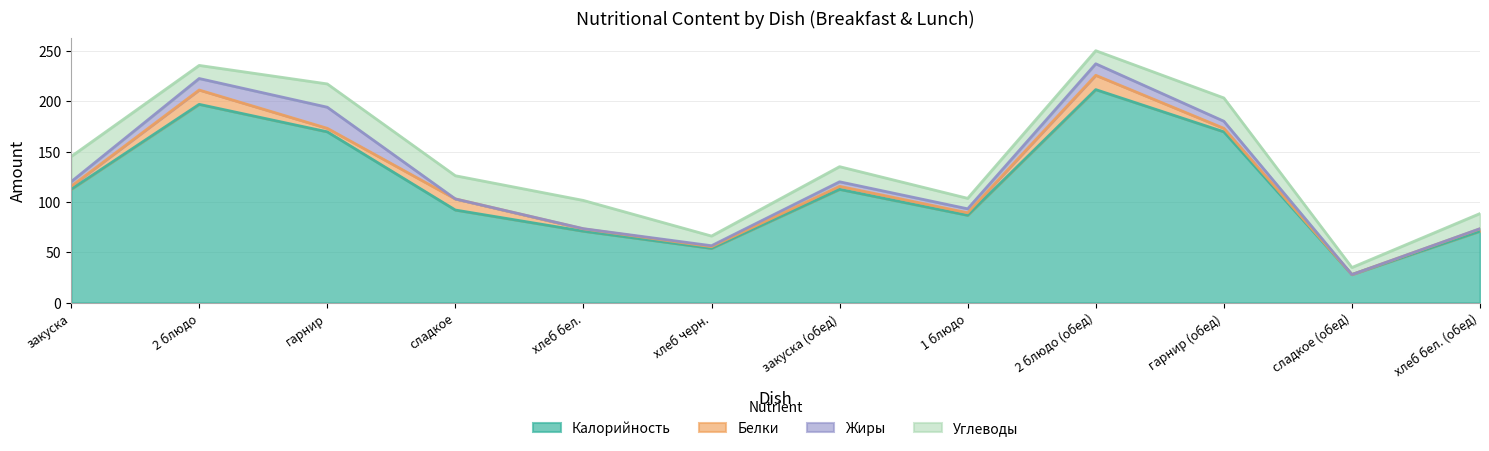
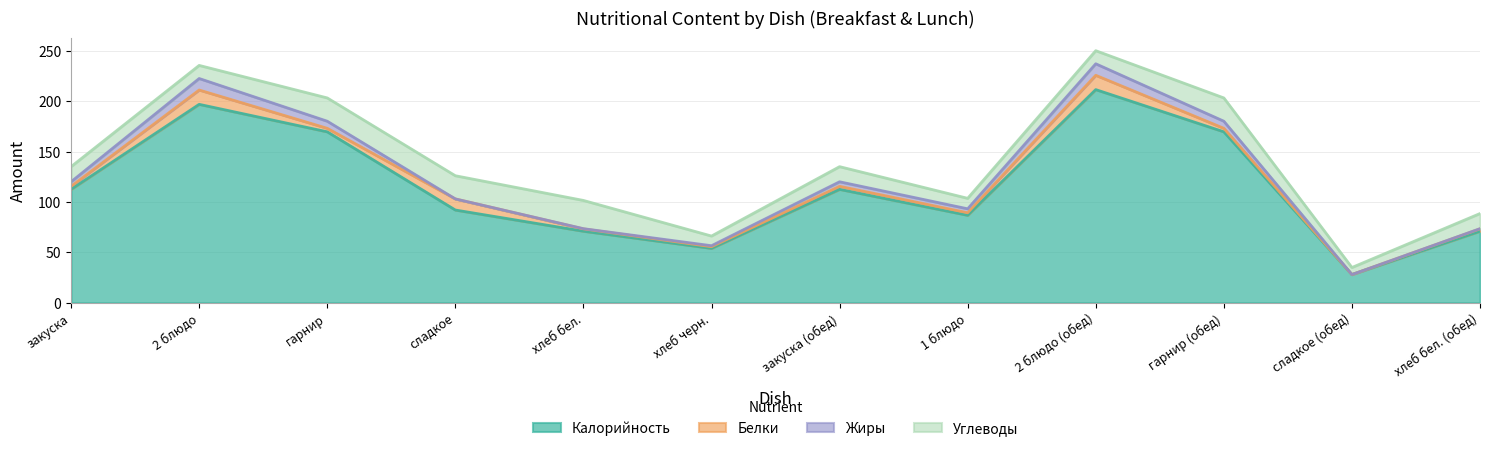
Углеводы, закуска: 25 -> 15
Жиры, гарнир: 21 -> 7
